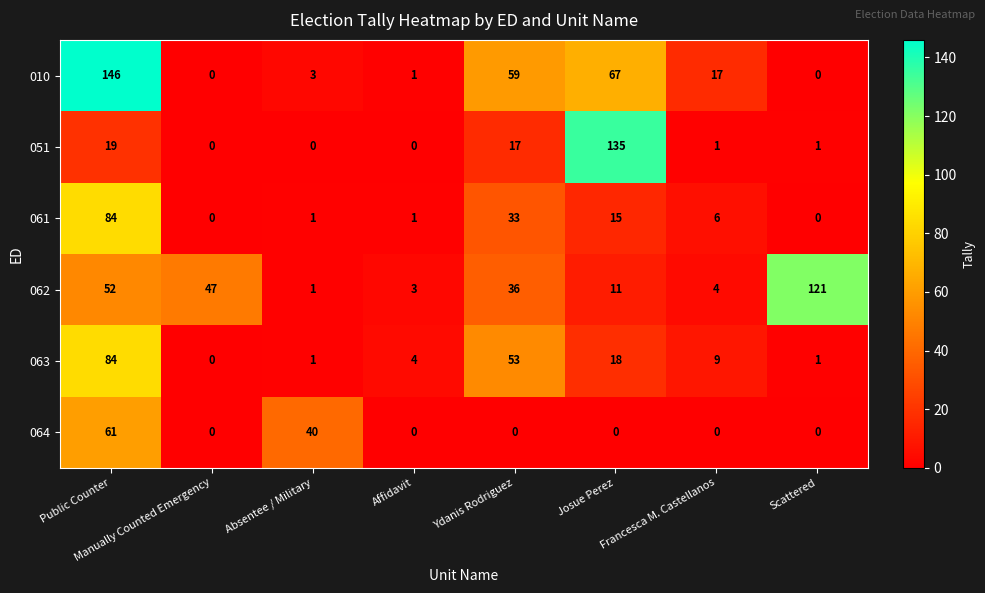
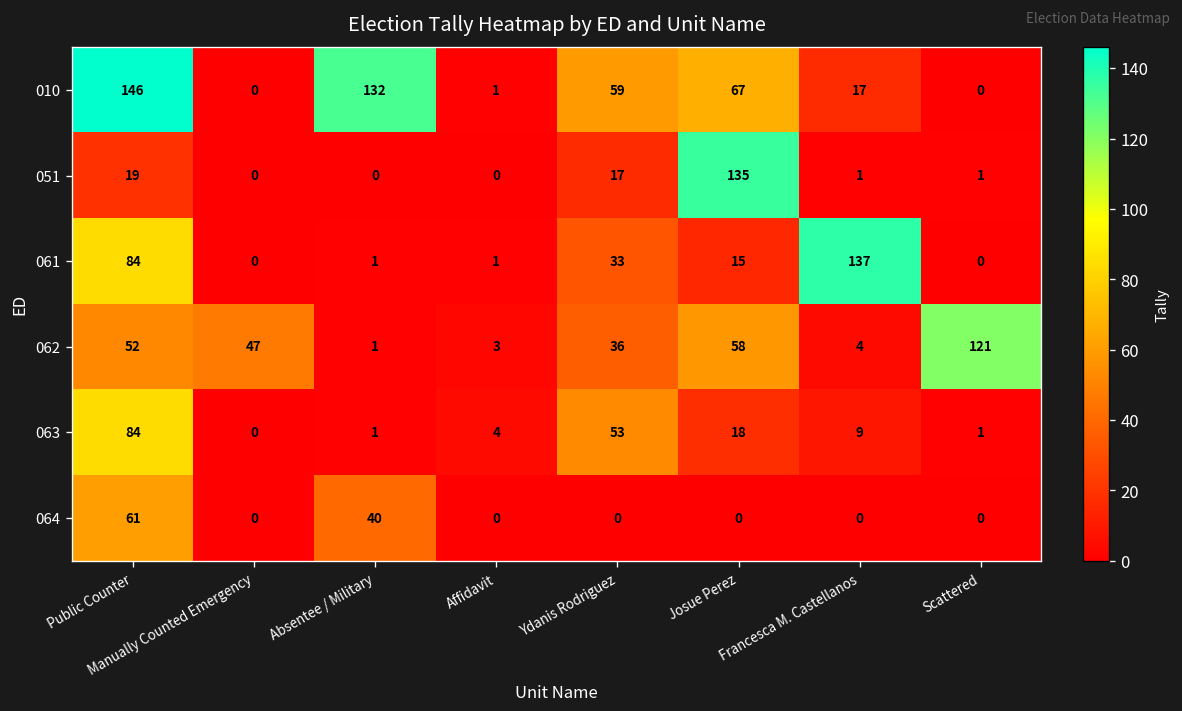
010, Absentee / Military: 3 -> 132
061, Francesca M. Castellanos: 6 -> 137
062, Josue Perez: 11 -> 58
